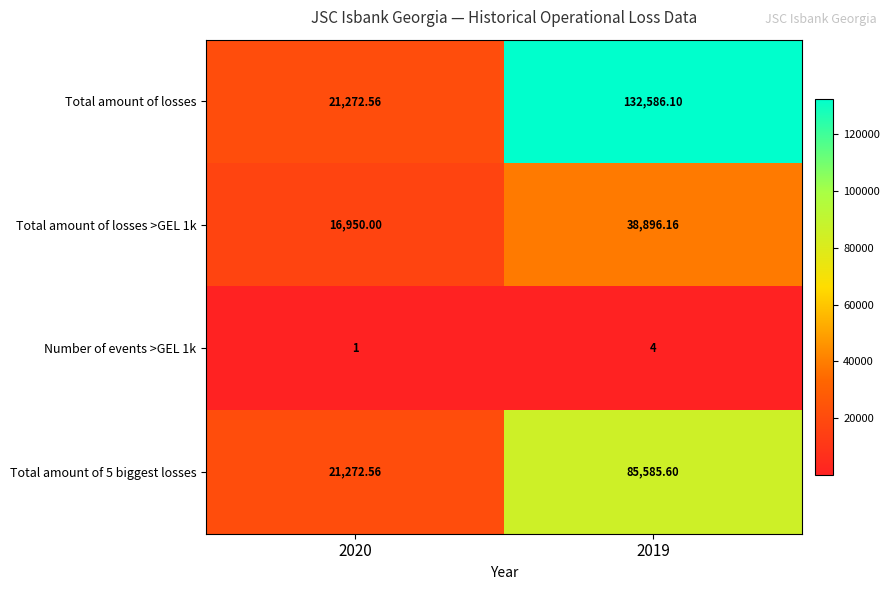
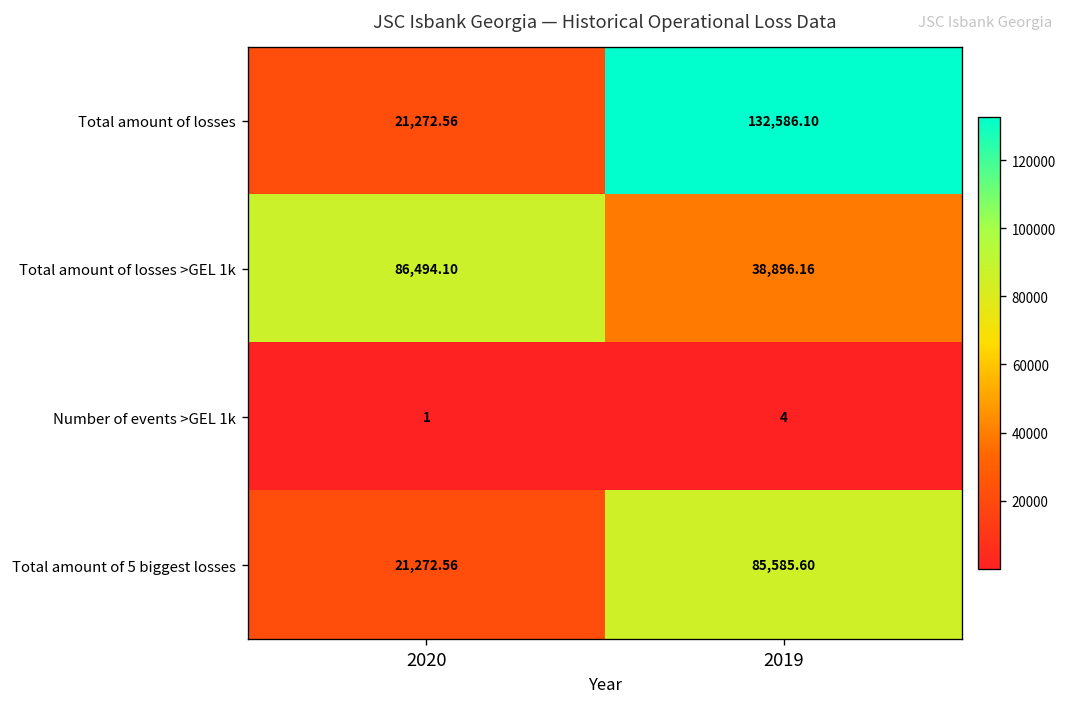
Total amount of losses >GEL 1k, 2020: 16,950.00 -> 86,494.10
